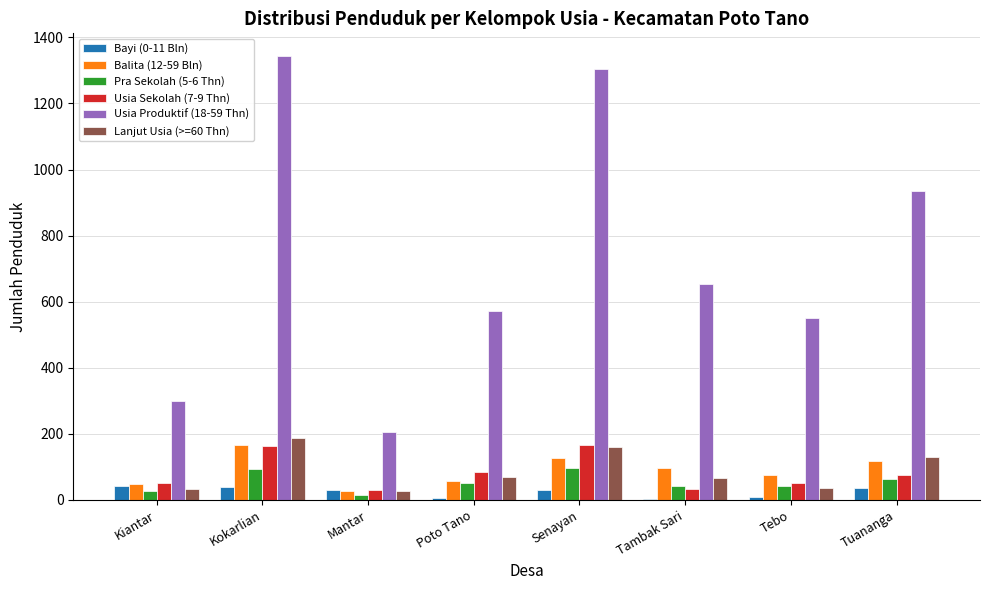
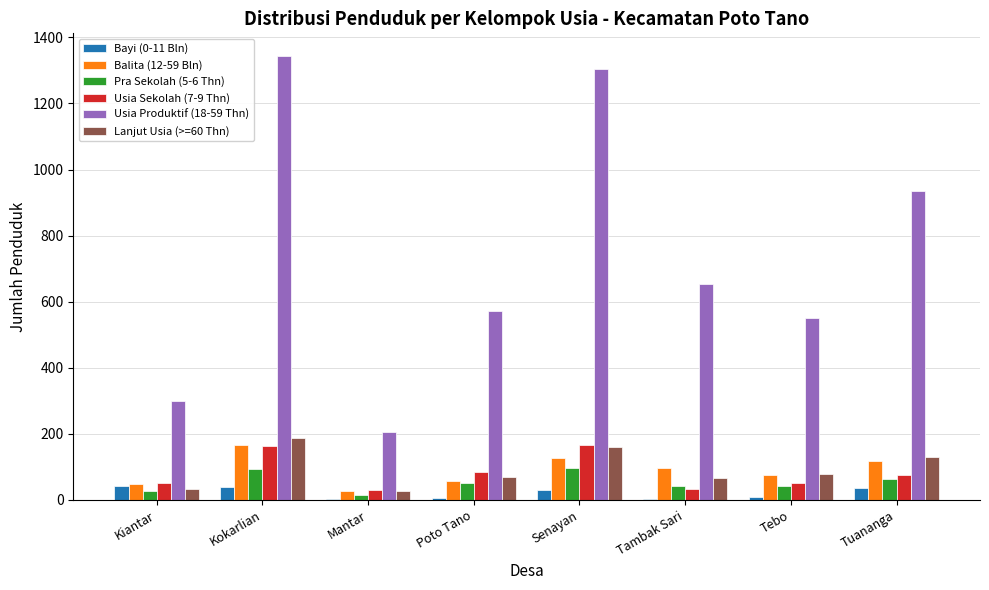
Bayi (0-11 Bln), Mantar: 30 -> 0
Lanjut Usia (>=60 Thn), Tebo: 40 -> 80
